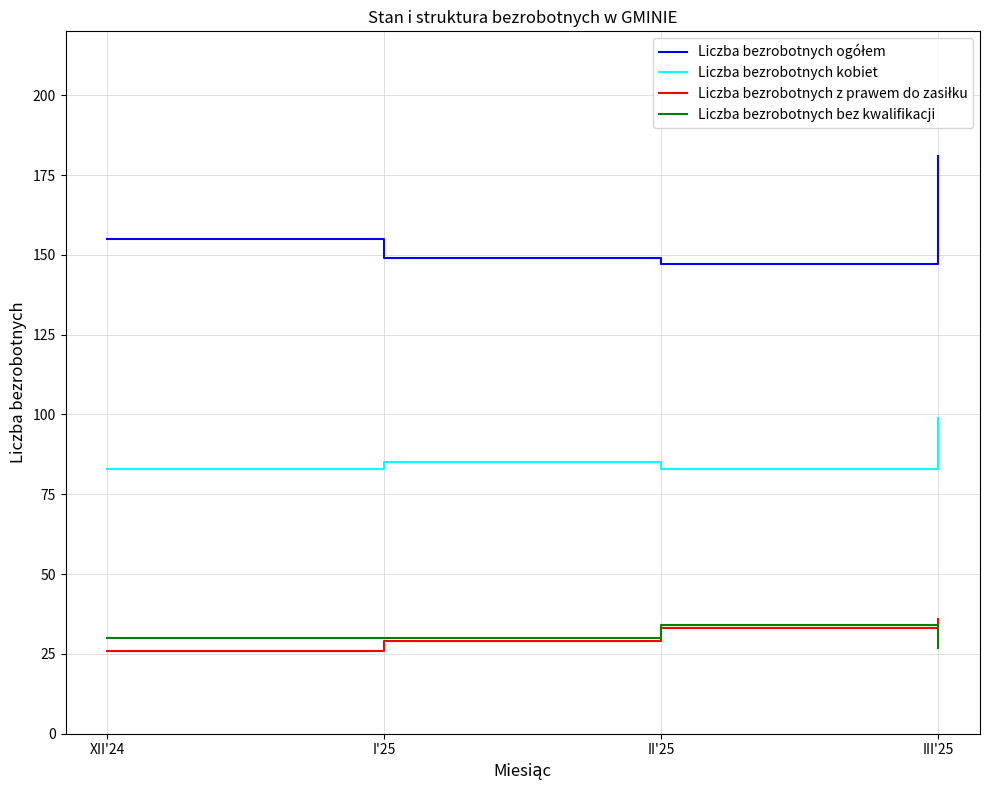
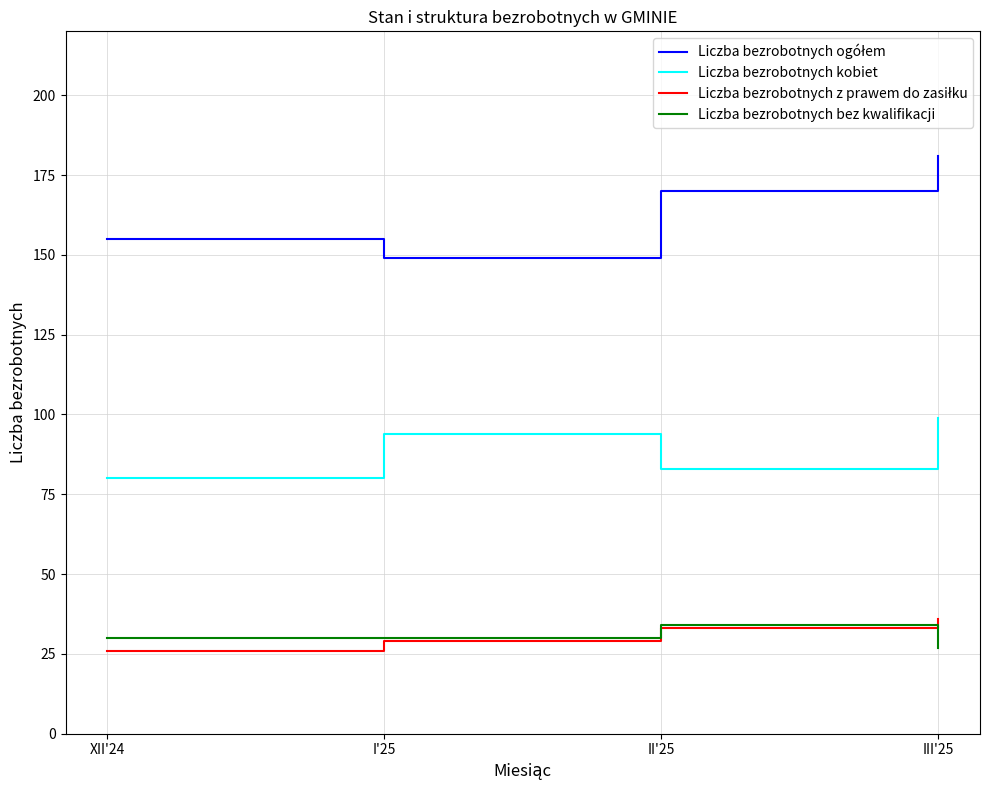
Liczba bezrobotnych kobiet, XII'24: 83 -> 80
Liczba bezrobotnych kobiet, I'25: 85 -> 94
Liczba bezrobotnych ogółem, II'25: 147 -> 170
